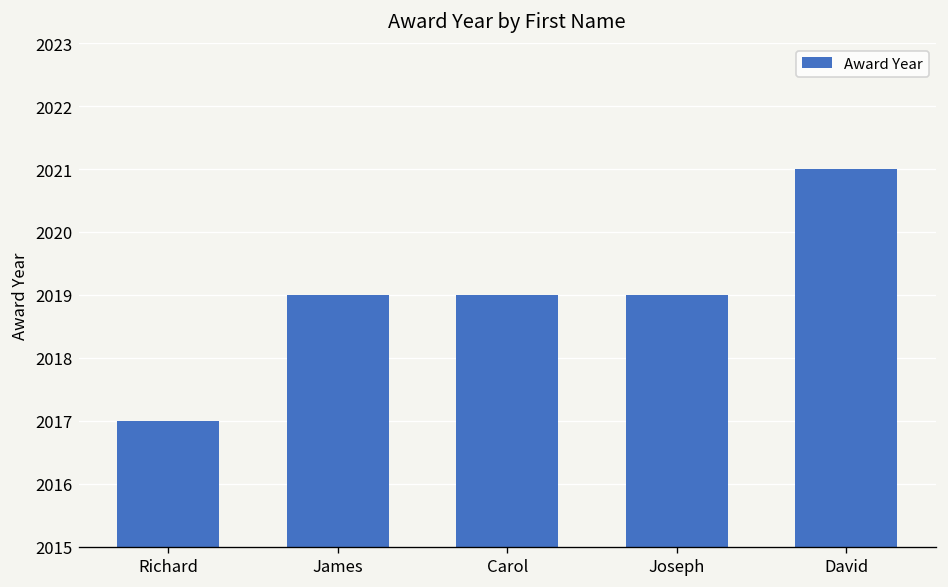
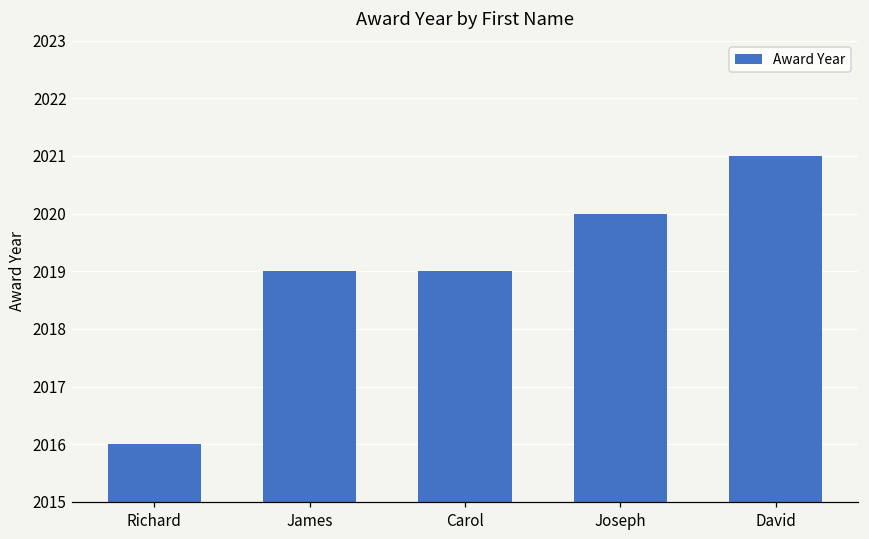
Richard: 2017 -> 2016
Joseph: 2019 -> 2020
